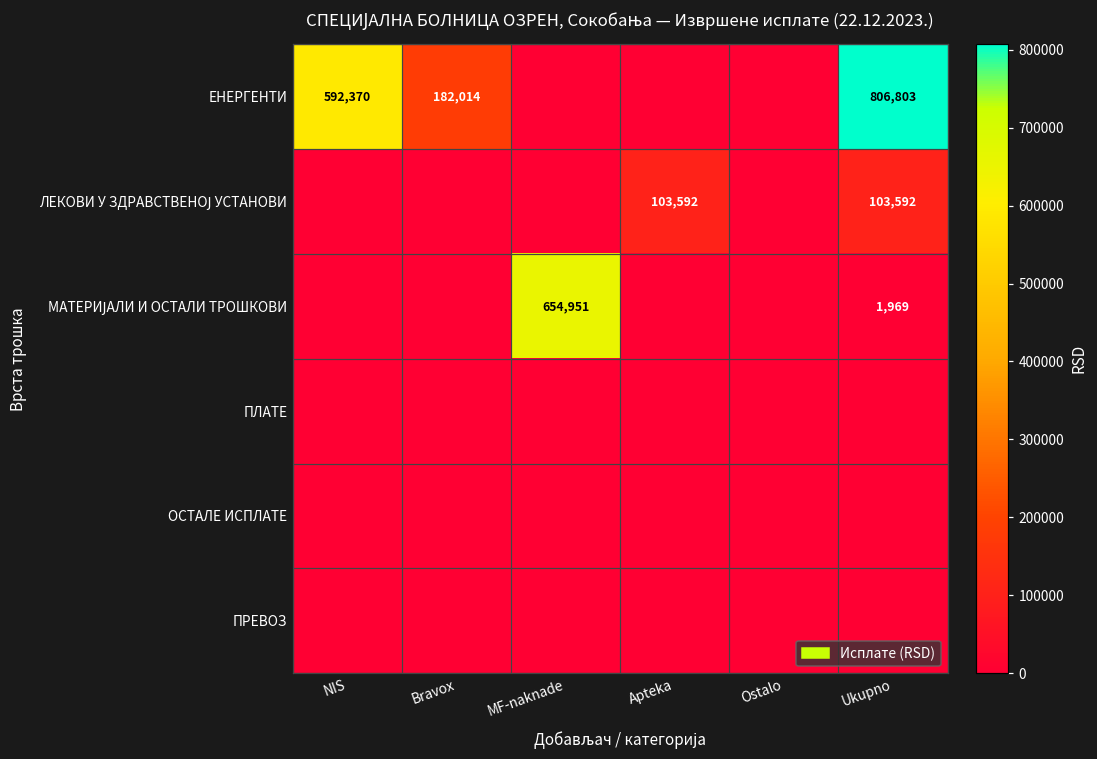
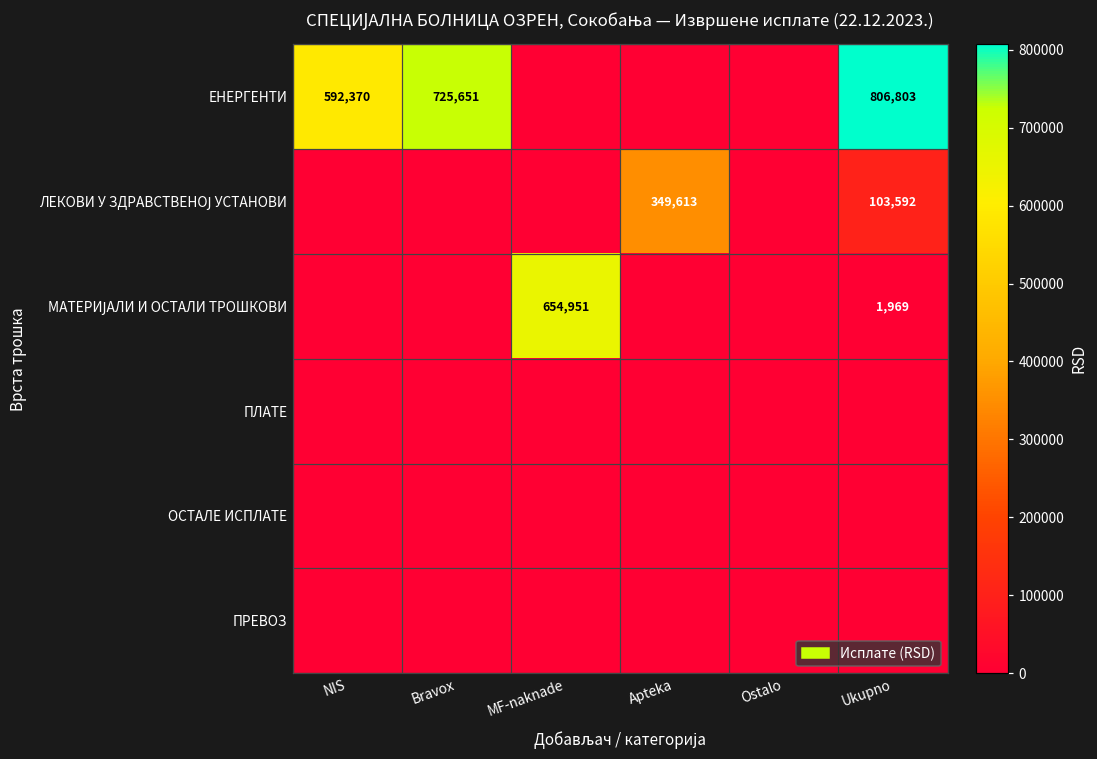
ЕНЕРГЕНТИ, Bravox: 182,014 -> 725,651
ЛЕКОВИ У ЗДРАВСТВЕНОЈ УСТАНОВИ, Apteka: 103,592 -> 349,613
